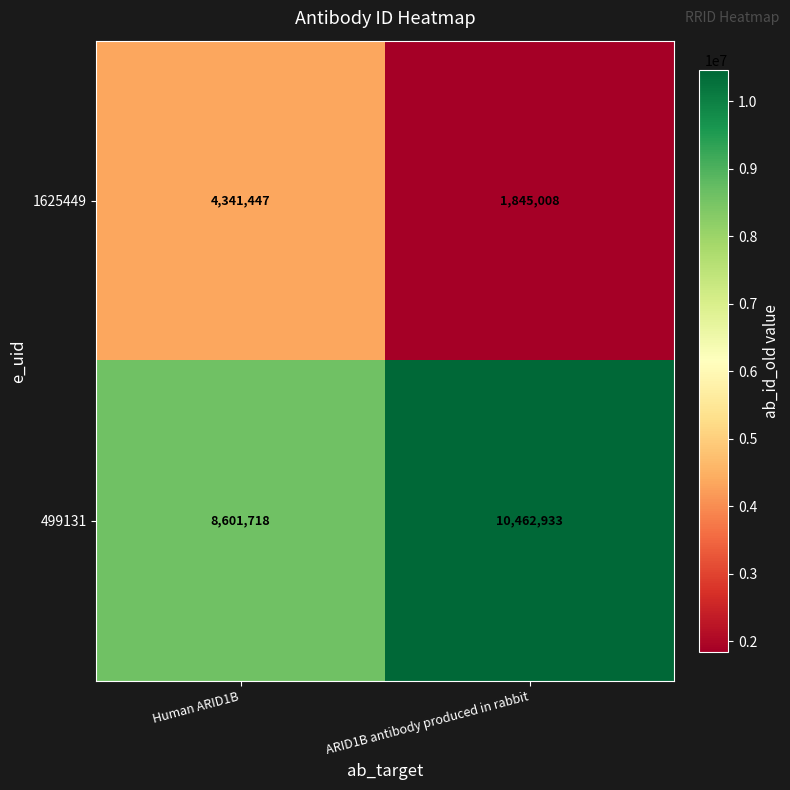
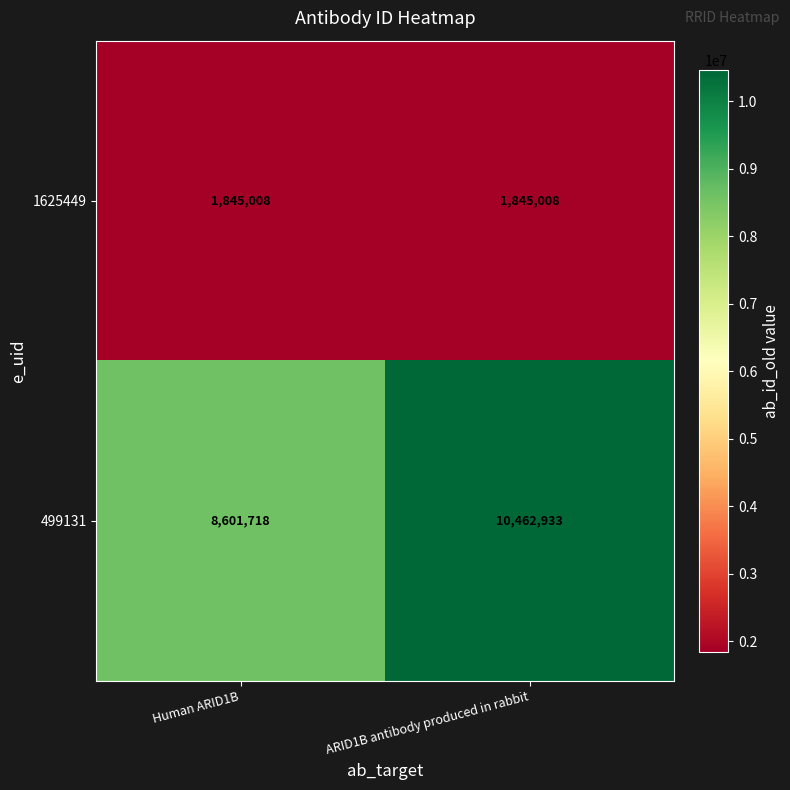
1625449, Human ARID1B: 4,341,447 -> 1,845,008
